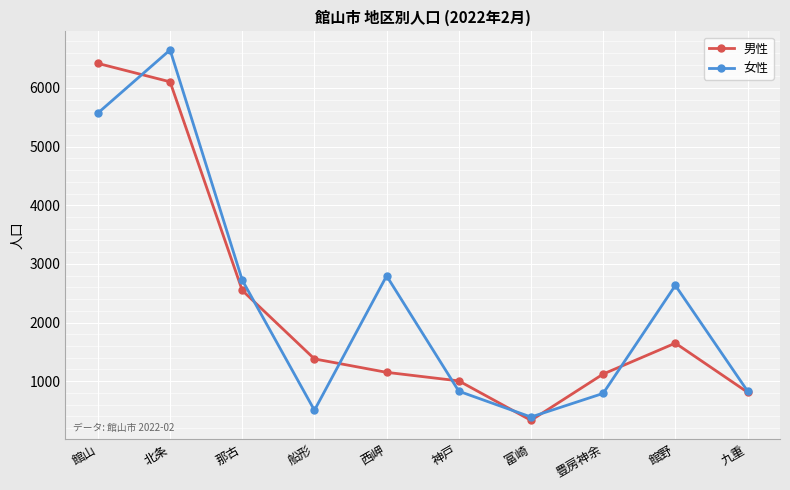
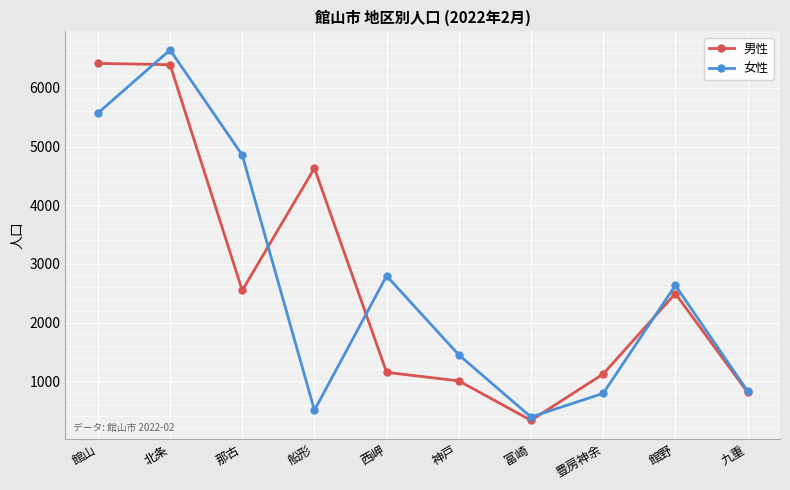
男性, 北条: 6100 -> 6400
女性, 那古: 2700 -> 4900
男性, 船形: 1400 -> 4600
女性, 神戸: 800 -> 1400
男性, 館野: 1600 -> 2500
